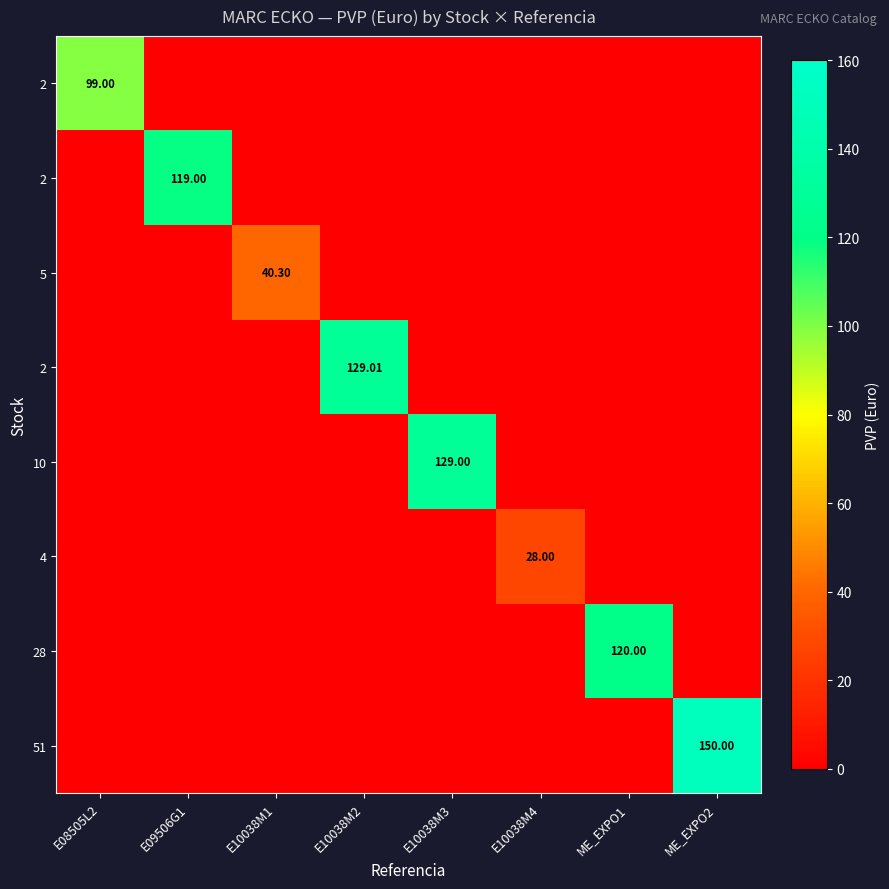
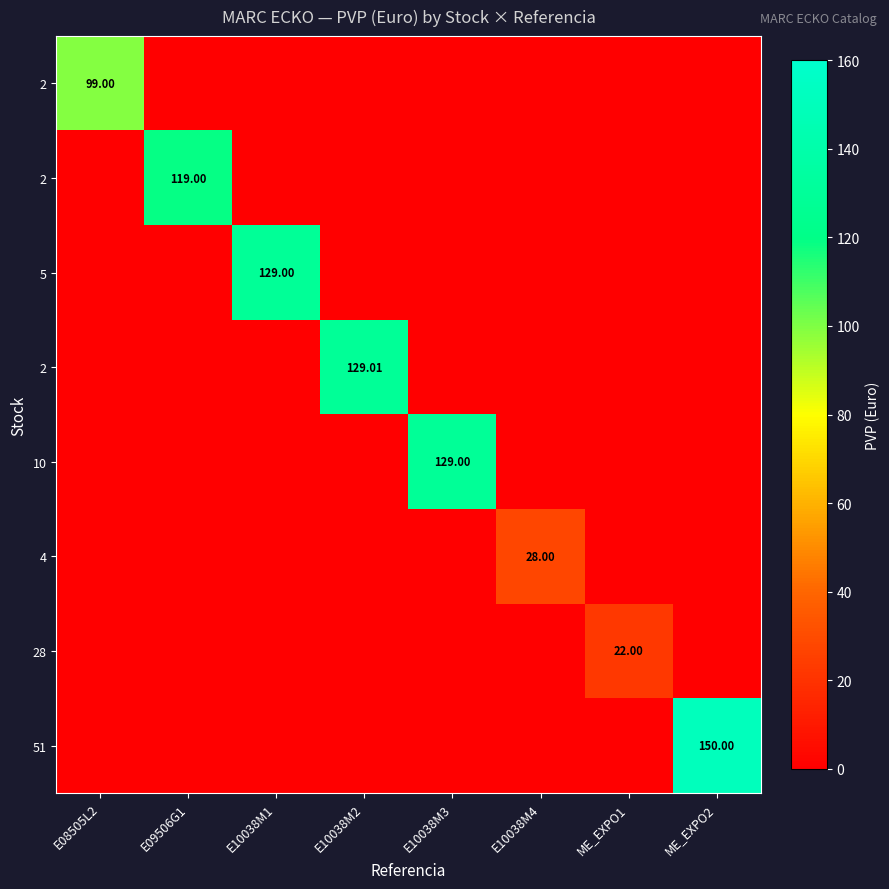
5, E10038M1: 40.30 -> 129.00
28, ME_EXPO1: 120.00 -> 22.00
